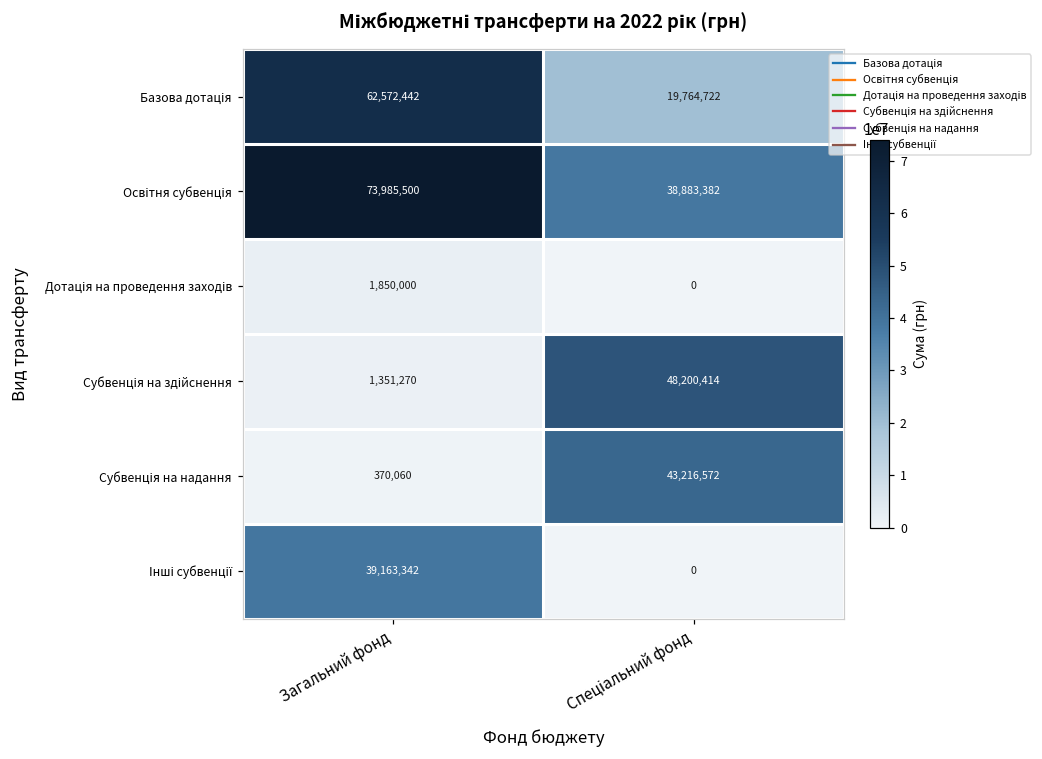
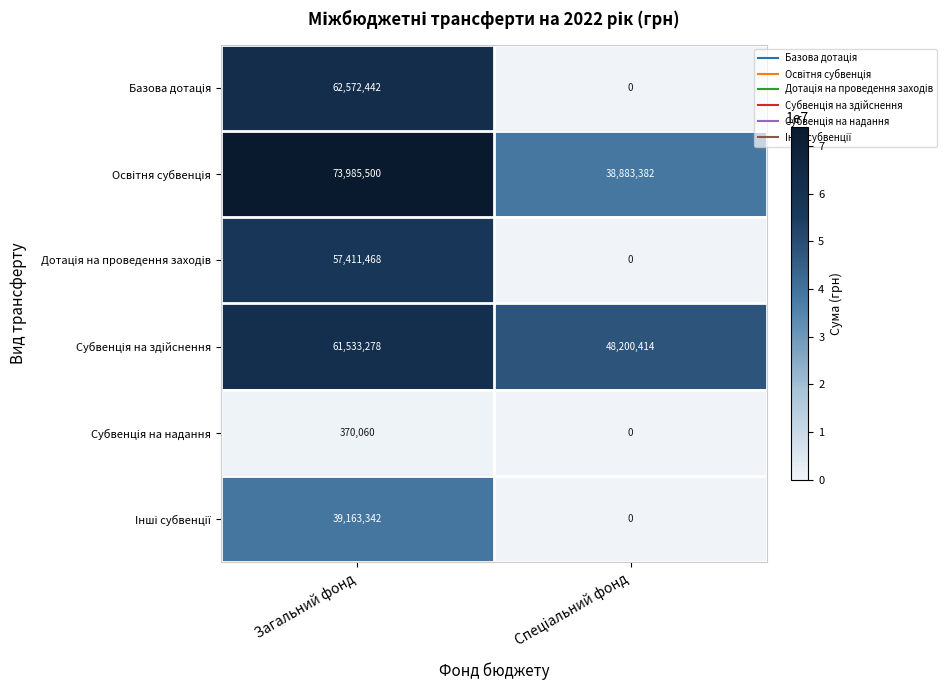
Базова дотація, Спеціальний фонд: 19,764,722 -> 0
Дотація на проведення заходів, Загальний фонд: 1,850,000 -> 57,411,468
Субвенція на здійснення, Загальний фонд: 1,351,270 -> 61,533,278
Субвенція на надання, Спеціальний фонд: 43,216,572 -> 0
